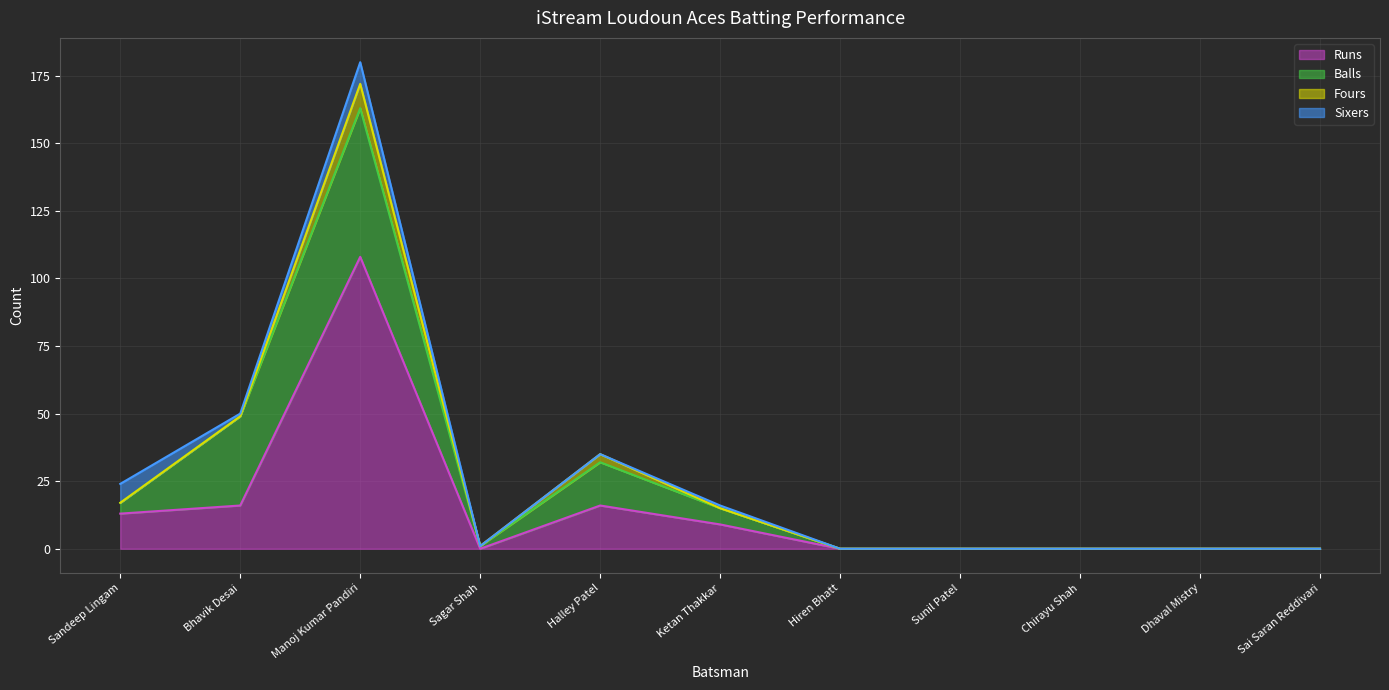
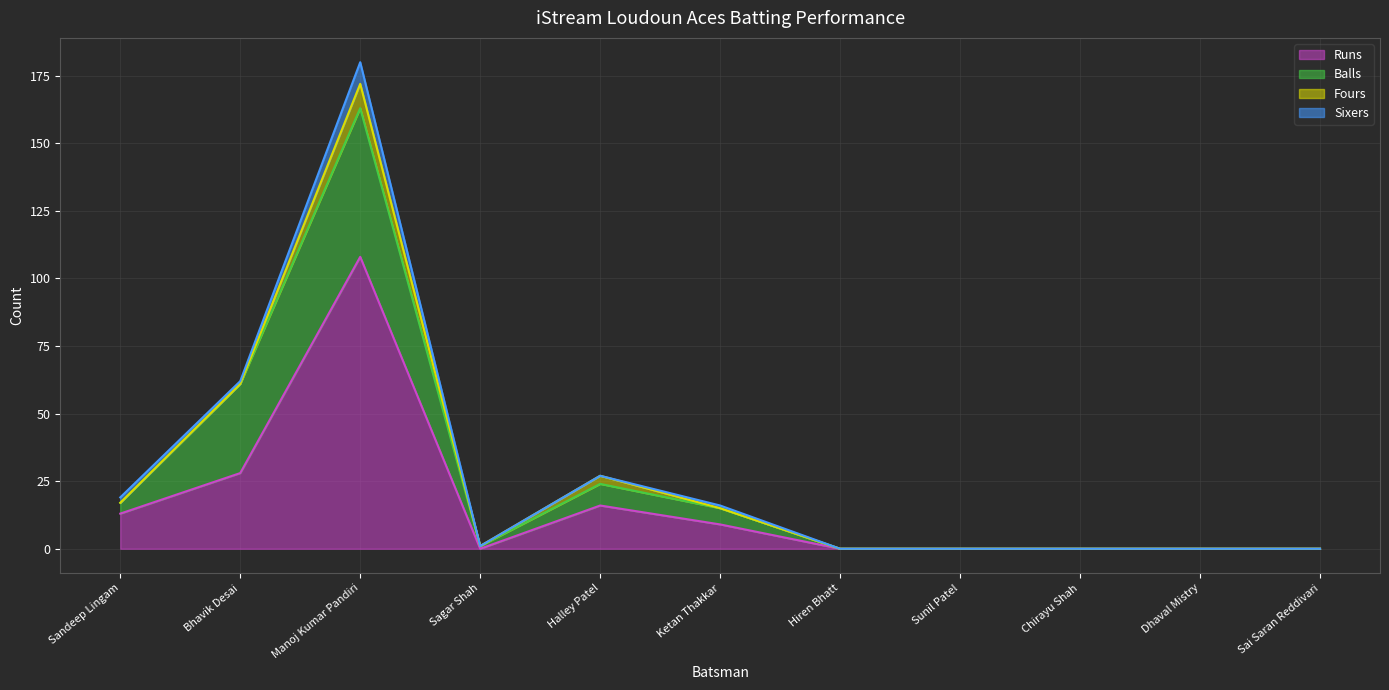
Sixers, Sandeep Lingam: 7 -> 2
Runs, Bhavik Desai: 16 -> 28
Balls, Halley Patel: 16 -> 8
